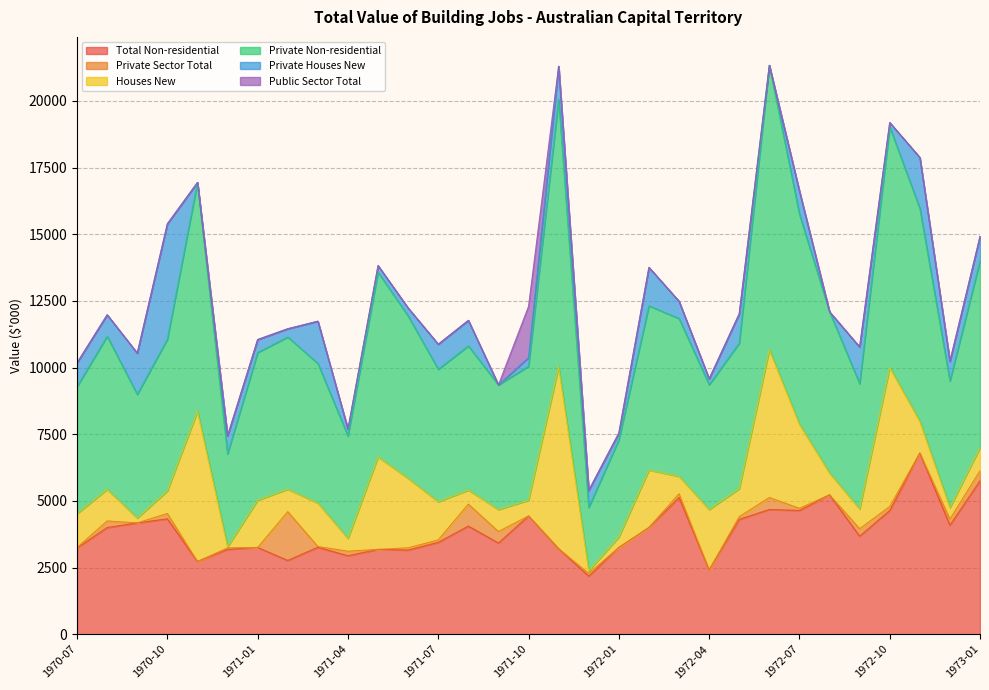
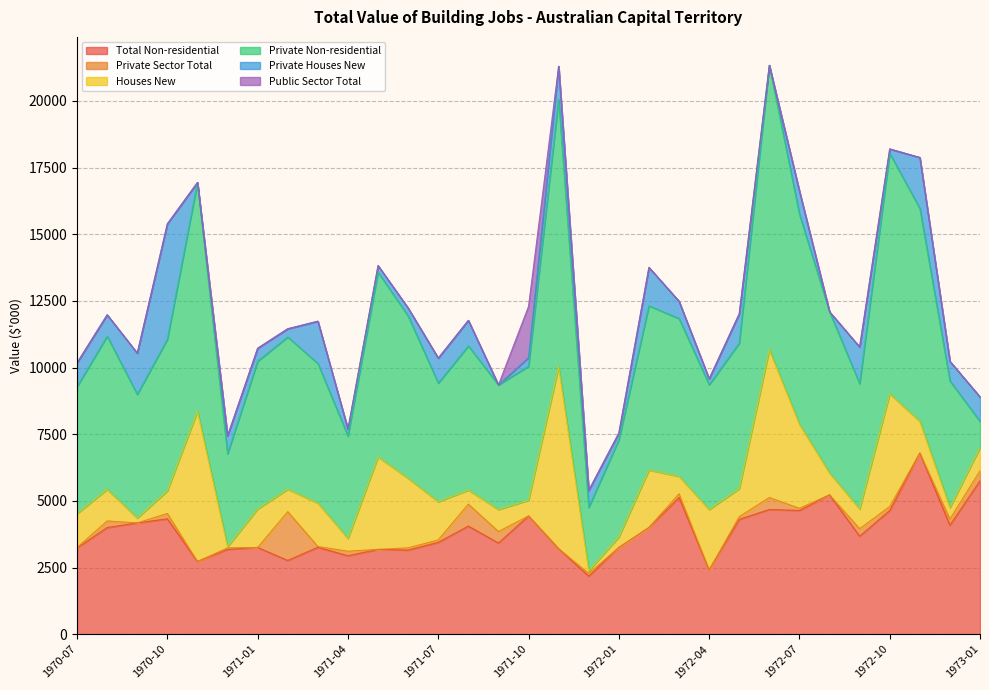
Houses New, 1971-01: 1800 -> 1400
Private Non-residential, 1971-07: 5000 -> 4400
Houses New, 1972-10: 5200 -> 4200
Private Non-residential, 1973-01: 7000 -> 1000
